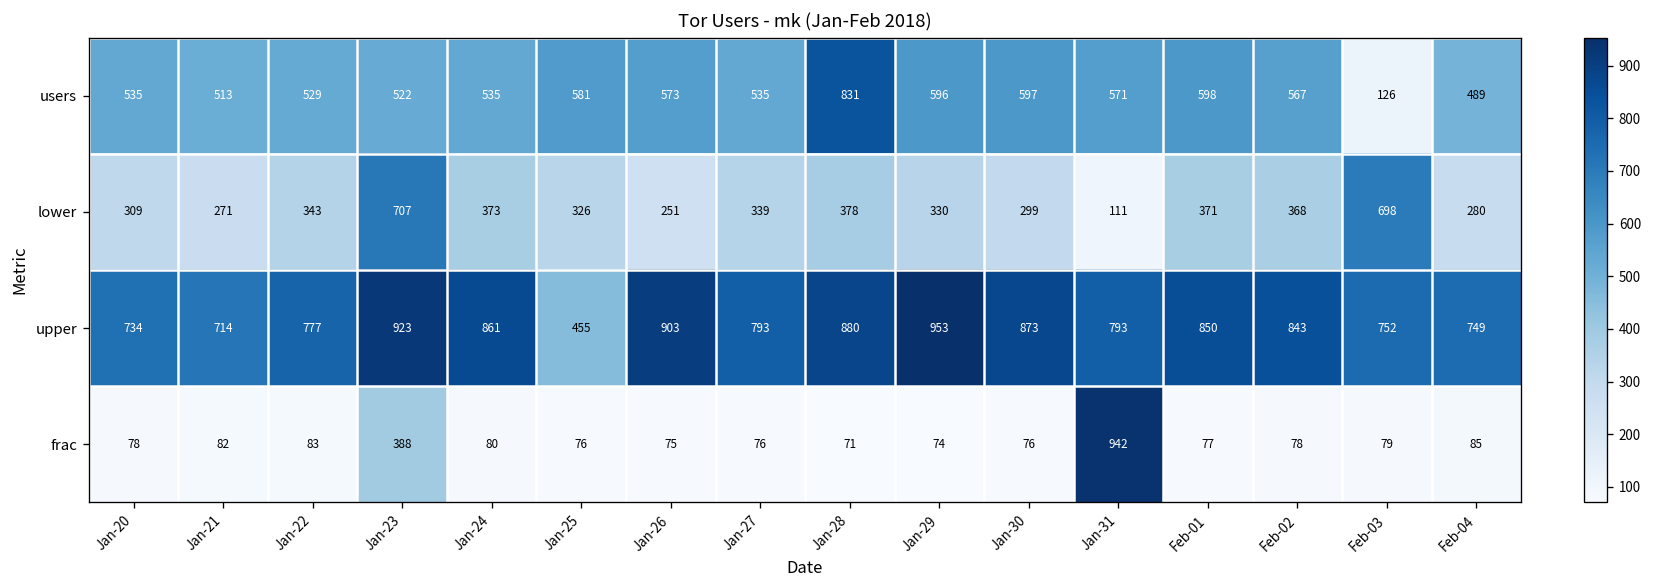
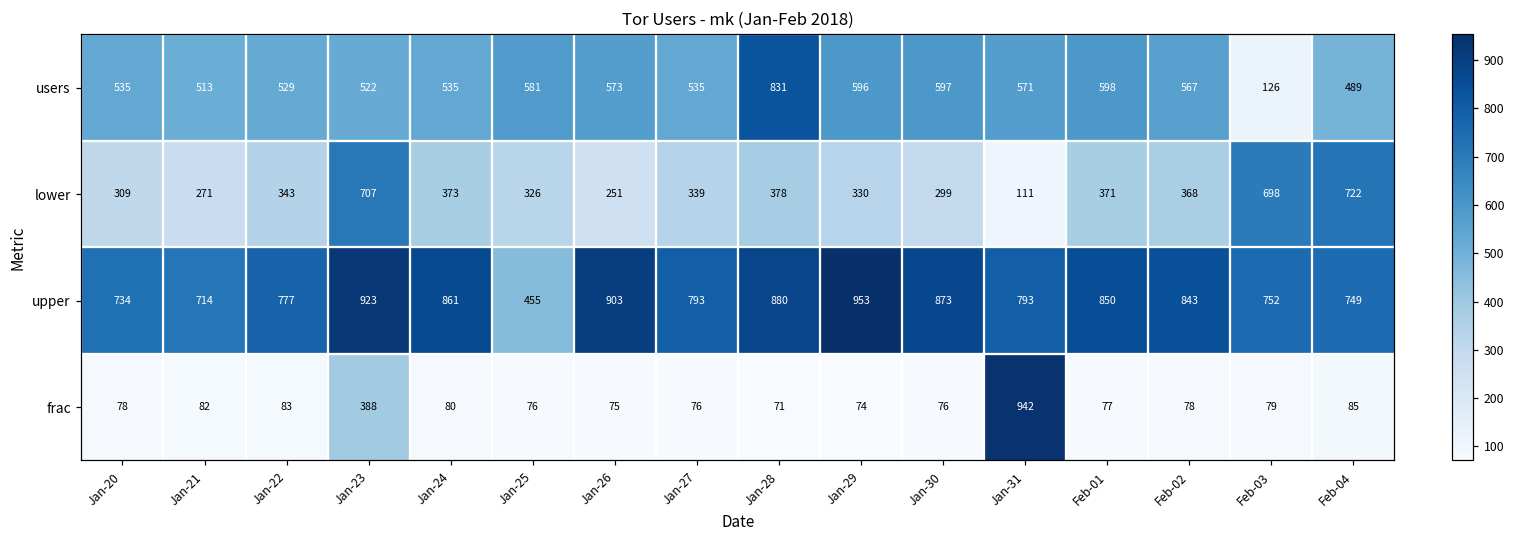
lower, Feb-04: 280 -> 722
